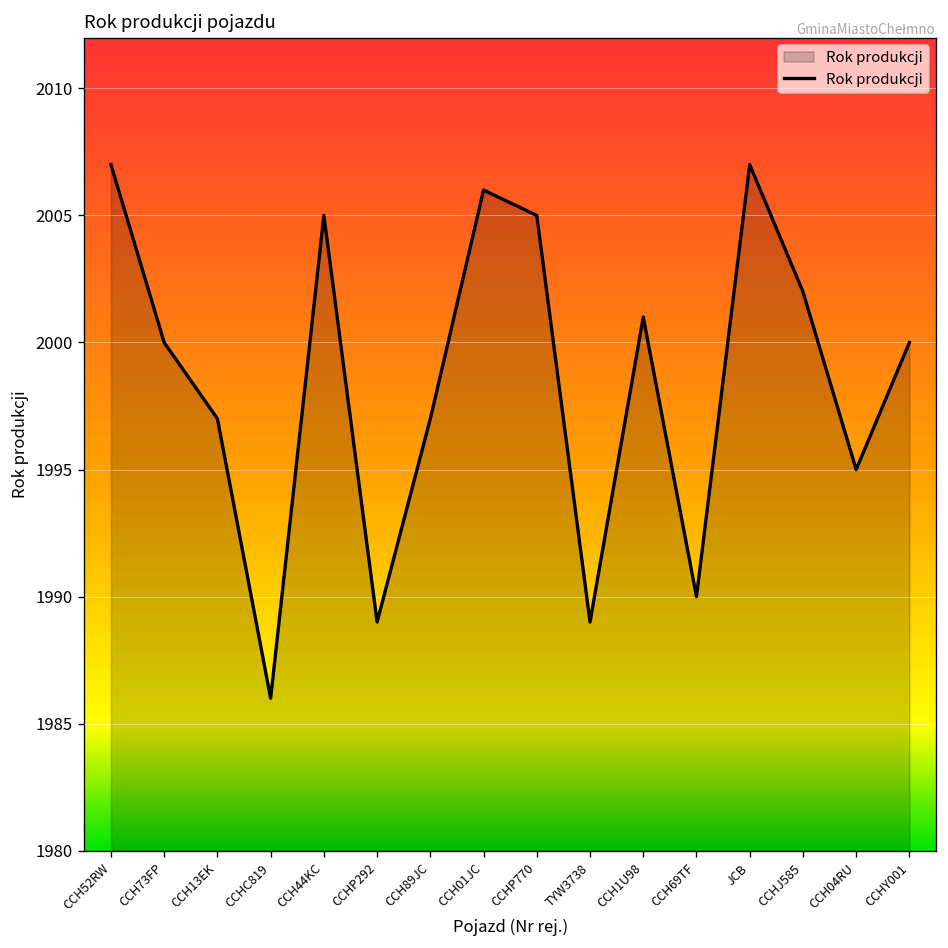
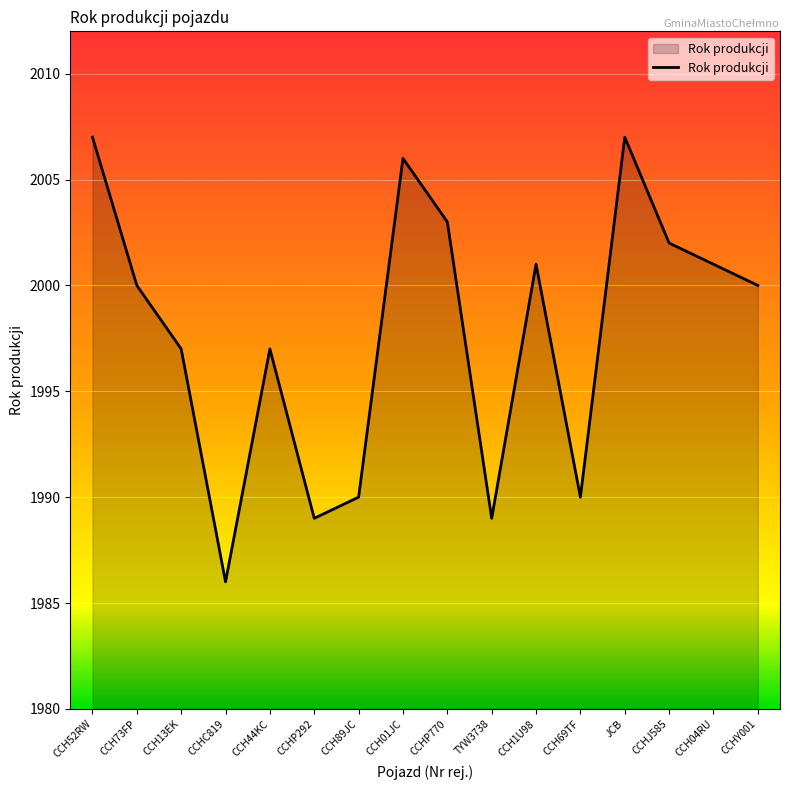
CCH44KC: 2005 -> 1997
CCH89JC: 1997 -> 1990
CCHP770: 2005 -> 2003
CCH04RU: 1995 -> 2001
